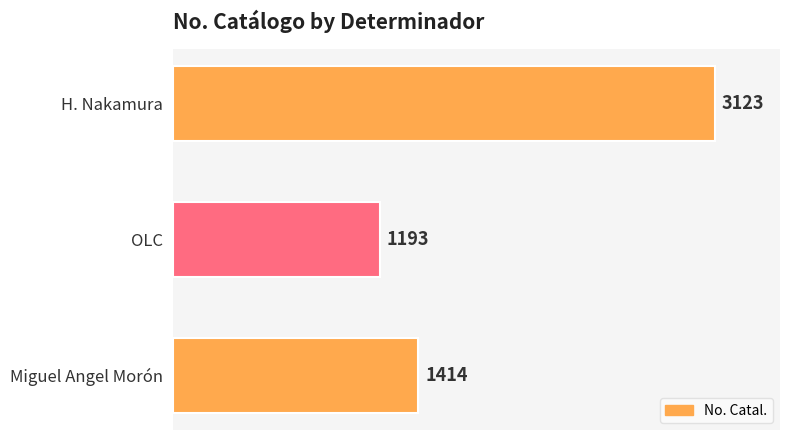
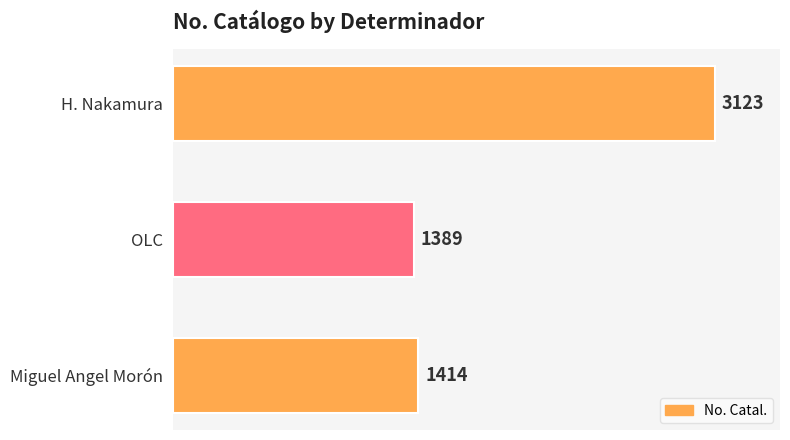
OLC: 1193 -> 1389
